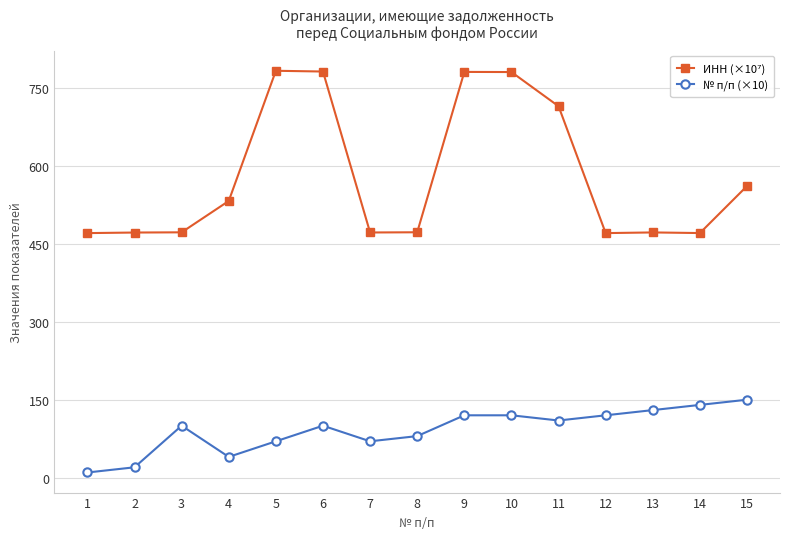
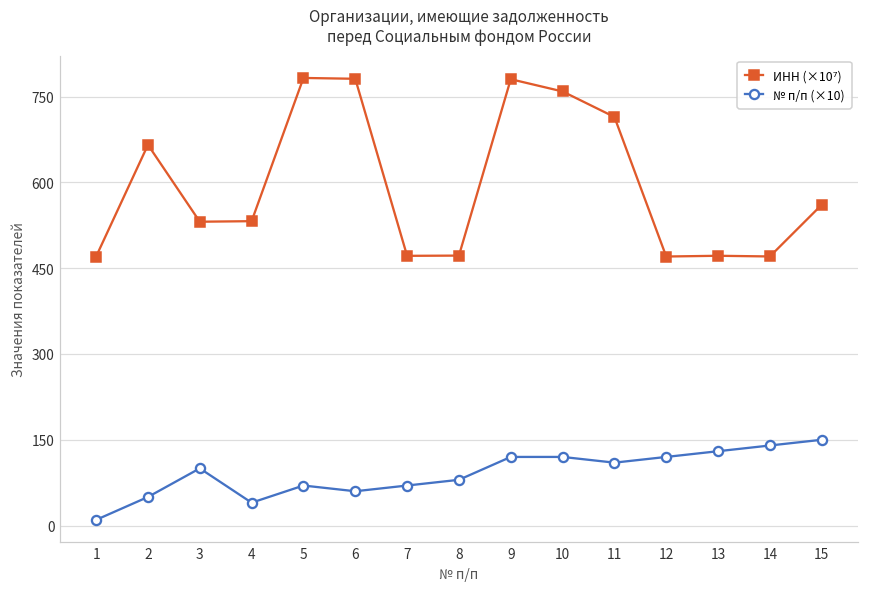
ИНН (×10⁷), 2: 470 -> 670
№ п/п (×10), 2: 20 -> 50
ИНН (×10⁷), 3: 470 -> 530
№ п/п (×10), 6: 100 -> 60
ИНН (×10⁷), 10: 780 -> 760
